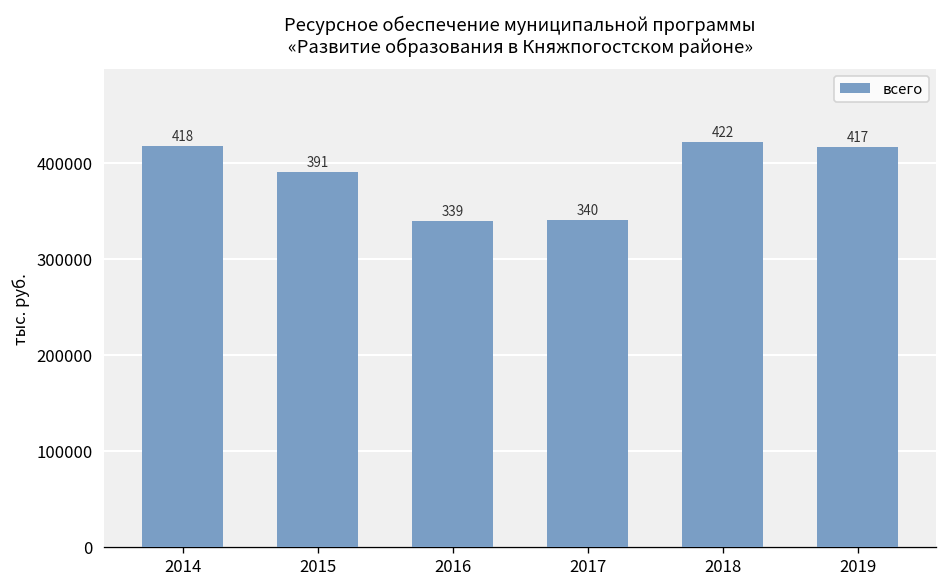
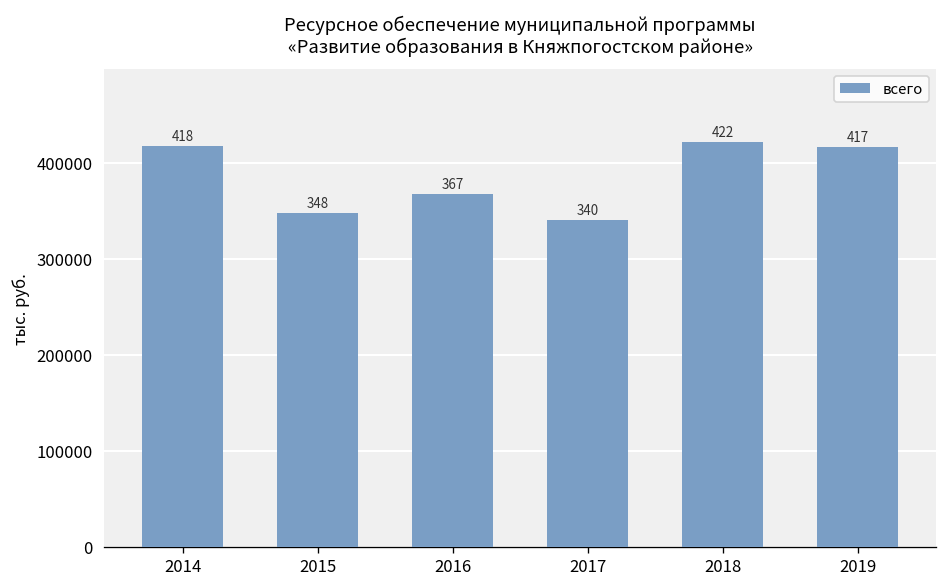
2015: 391 -> 348
2016: 339 -> 367
